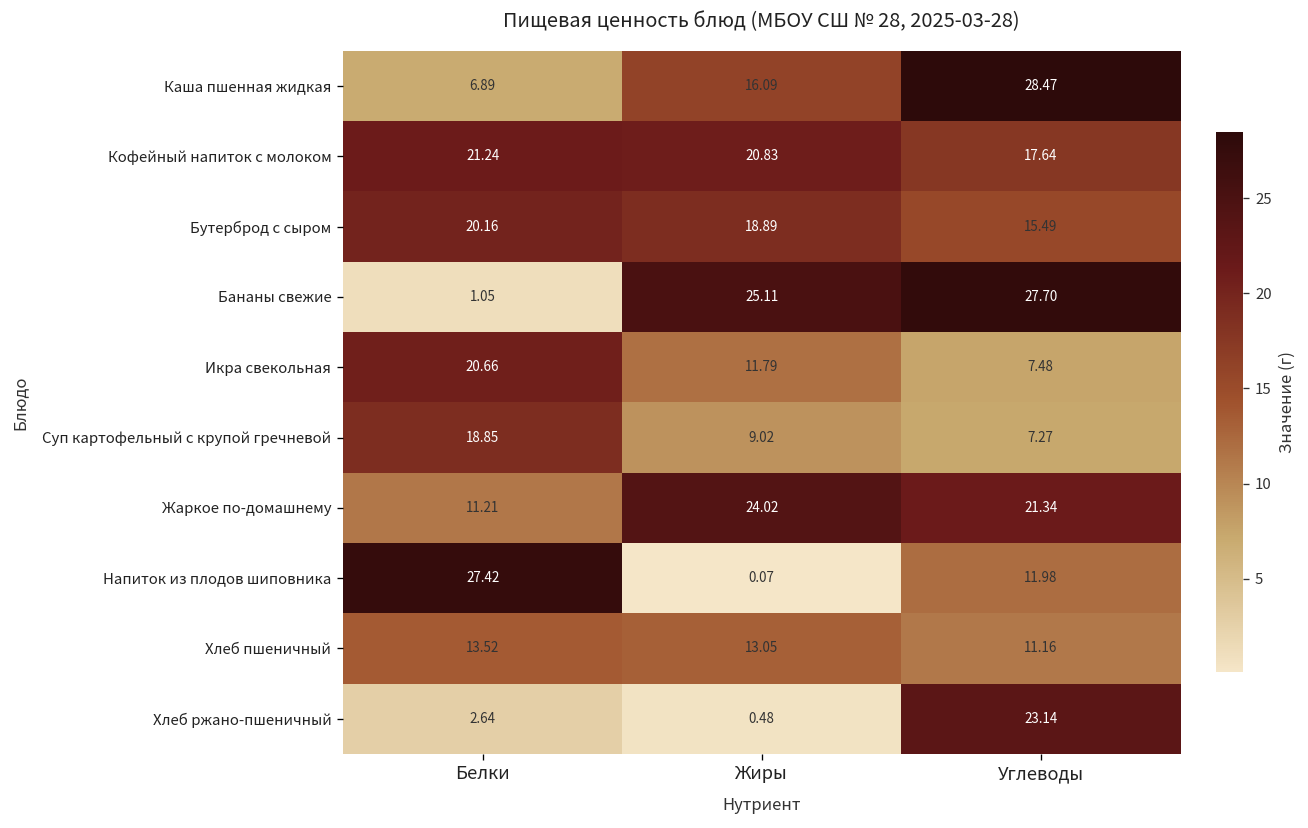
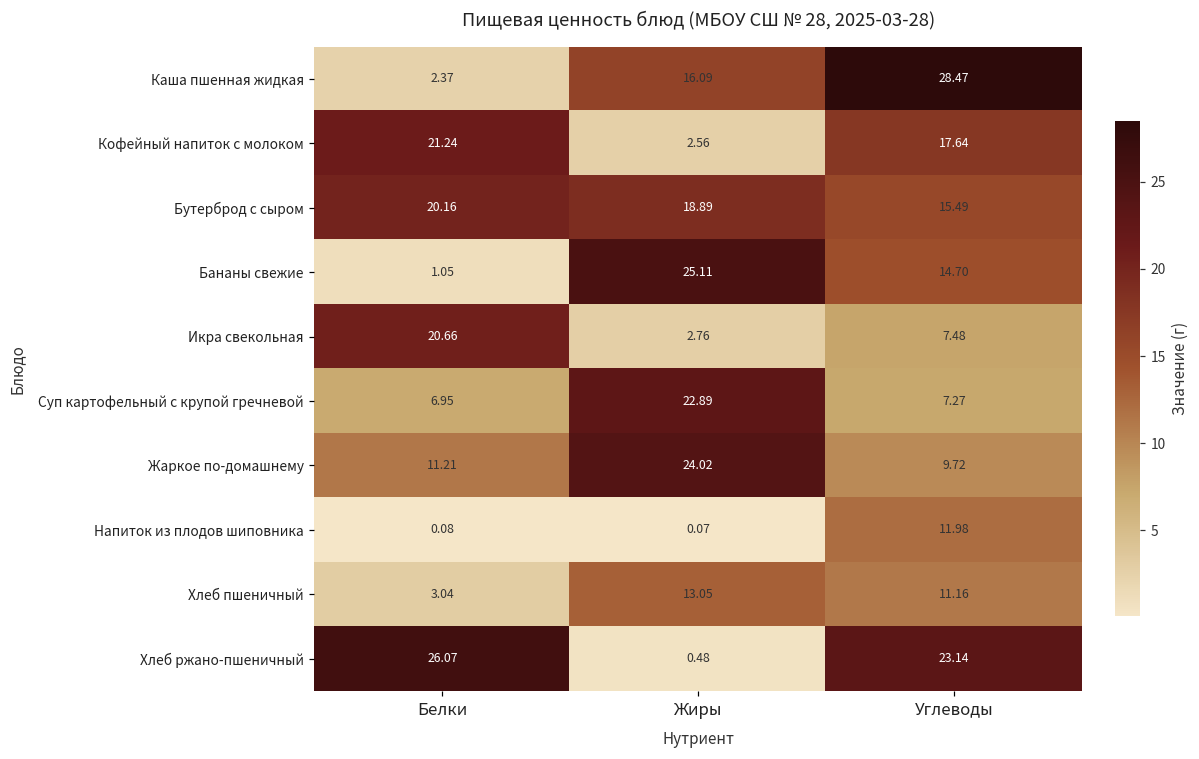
Каша пшенная жидкая, Белки: 6.89 -> 2.37
Кофейный напиток с молоком, Жиры: 20.83 -> 2.56
Бананы свежие, Углеводы: 27.70 -> 14.70
Икра свекольная, Жиры: 11.79 -> 2.76
Суп картофельный с крупой гречневой, Белки: 18.85 -> 6.95
Суп картофельный с крупой гречневой, Жиры: 9.02 -> 22.89
Жаркое по-домашнему, Углеводы: 21.34 -> 9.72
Напиток из плодов шиповника, Белки: 27.42 -> 0.08
Хлеб пшеничный, Белки: 13.52 -> 3.04
Хлеб ржано-пшеничный, Белки: 2.64 -> 26.07
